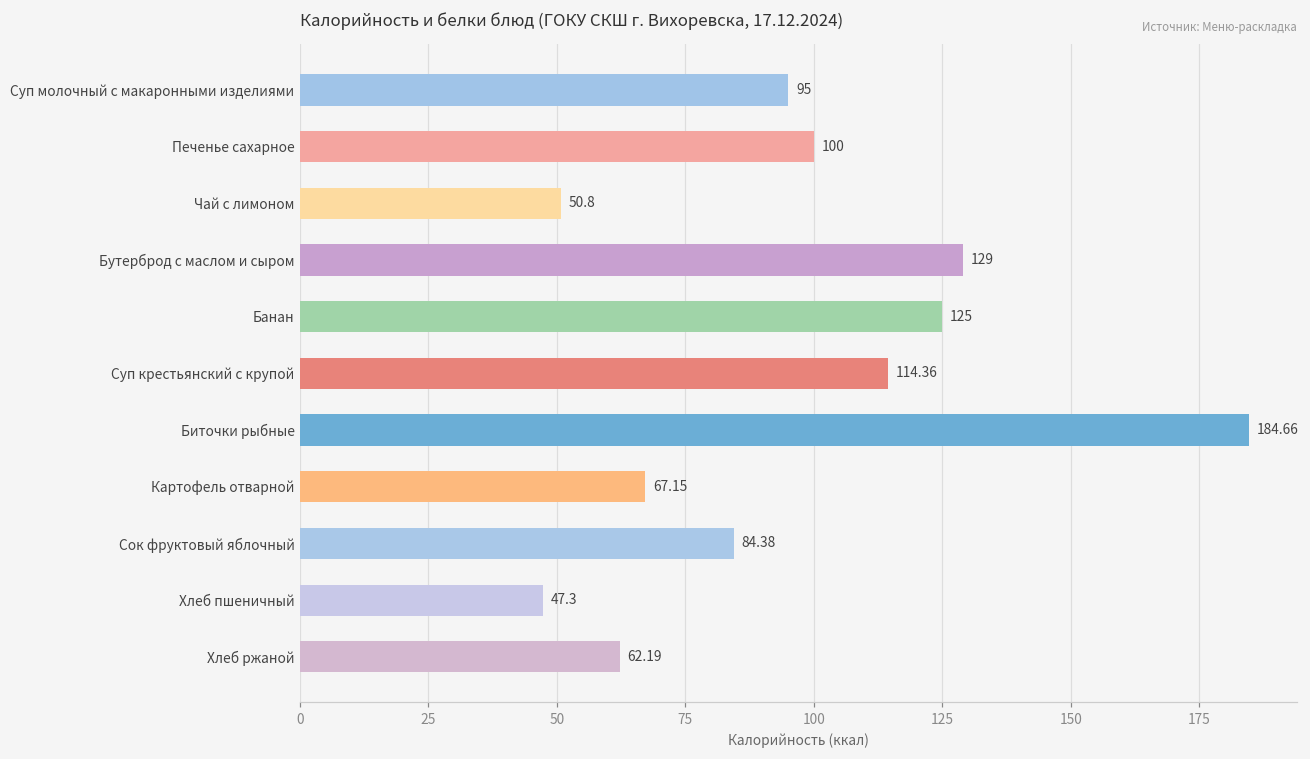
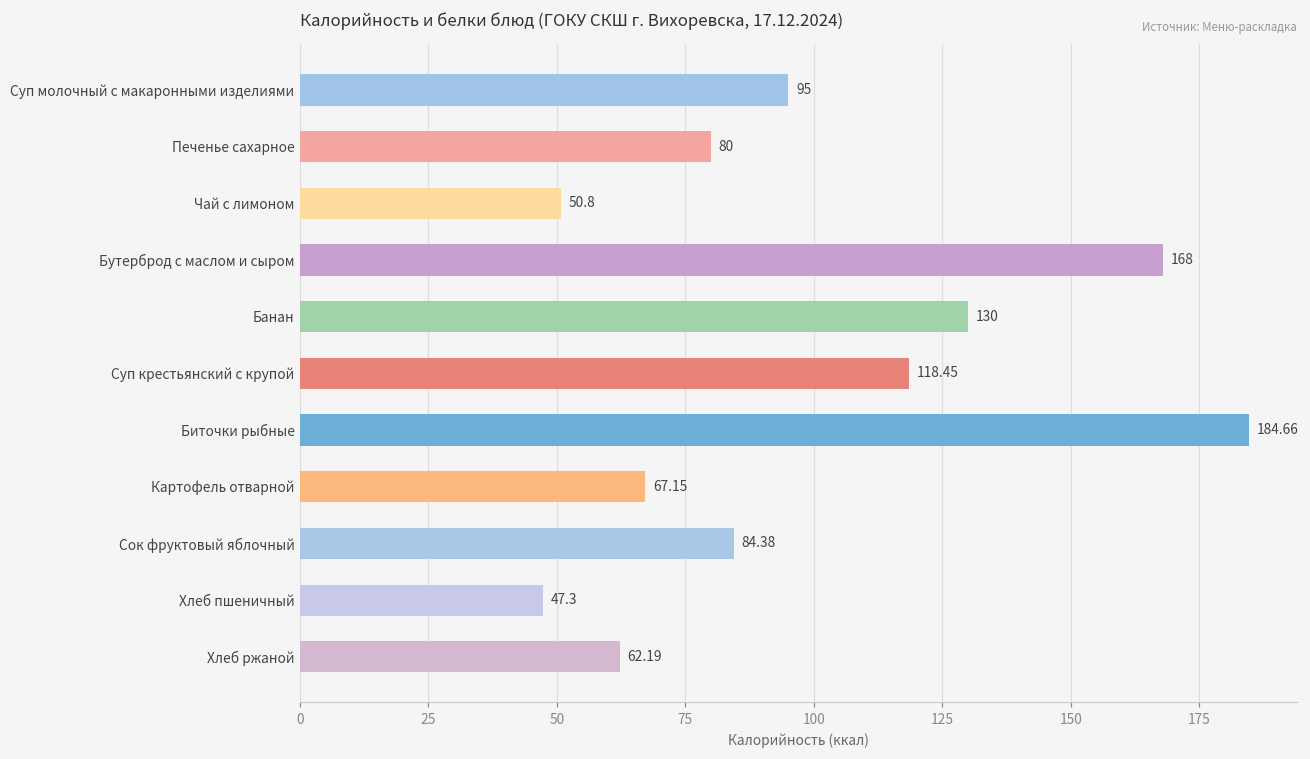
Печенье сахарное: 100 -> 80
Бутерброд с маслом и сыром: 129 -> 168
Банан: 125 -> 130
Суп крестьянский с крупой: 114.36 -> 118.45
